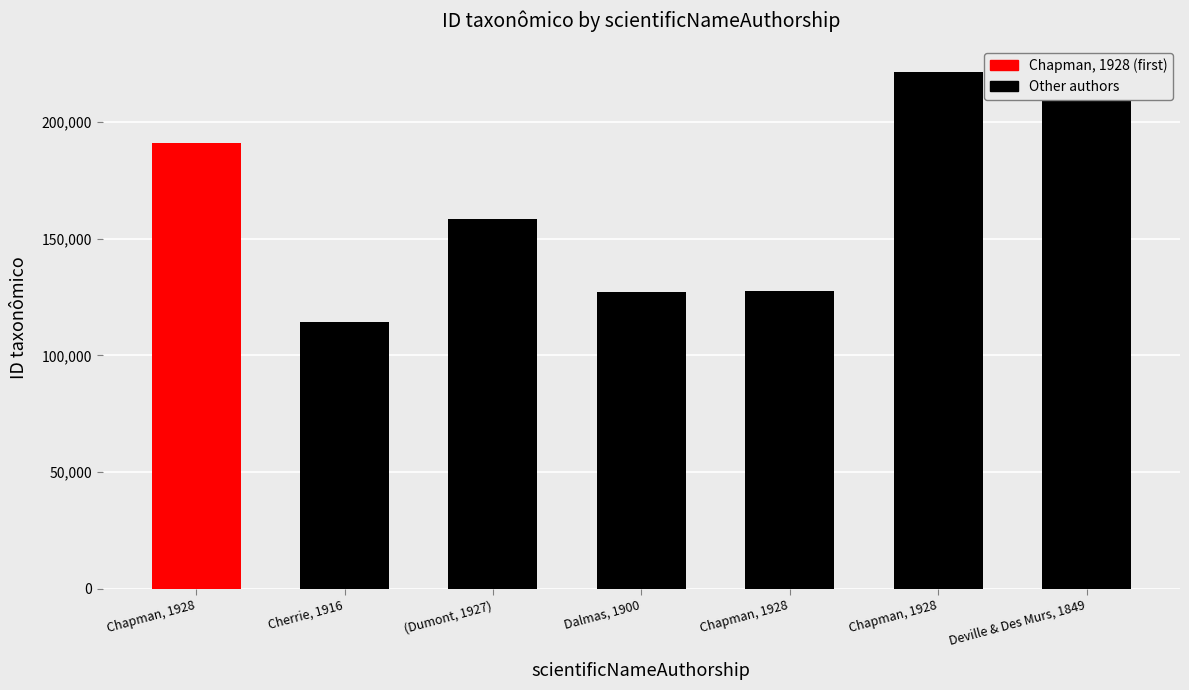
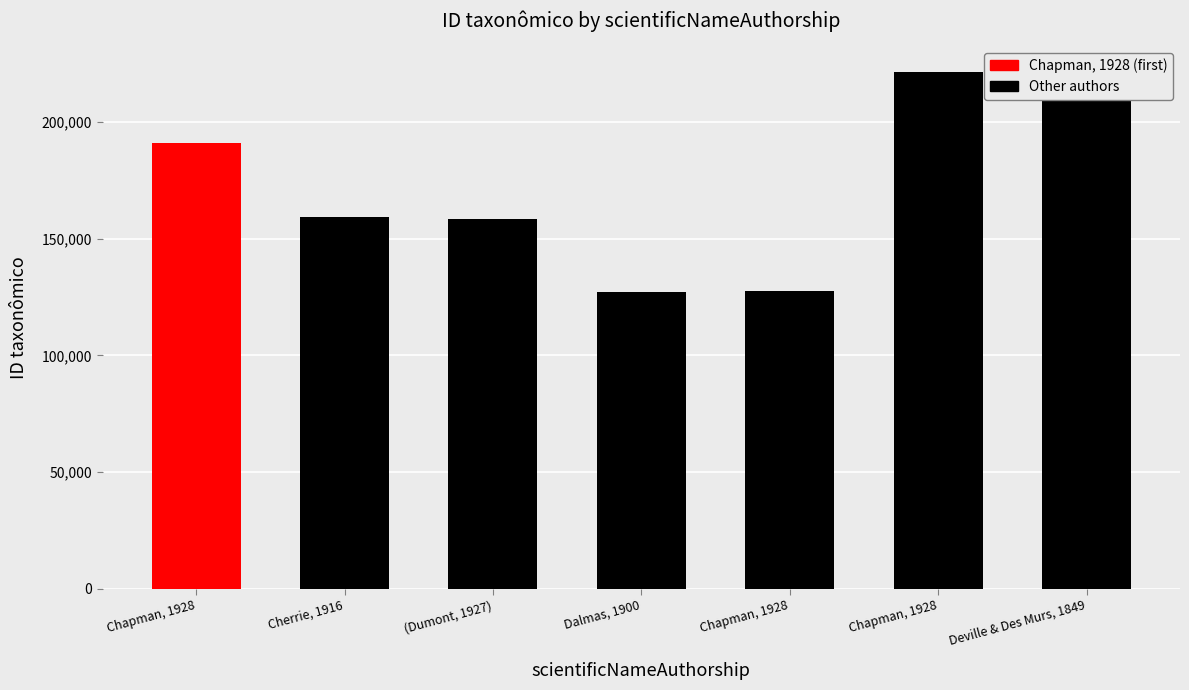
Cherrie, 1916: 114,000 -> 159,000
